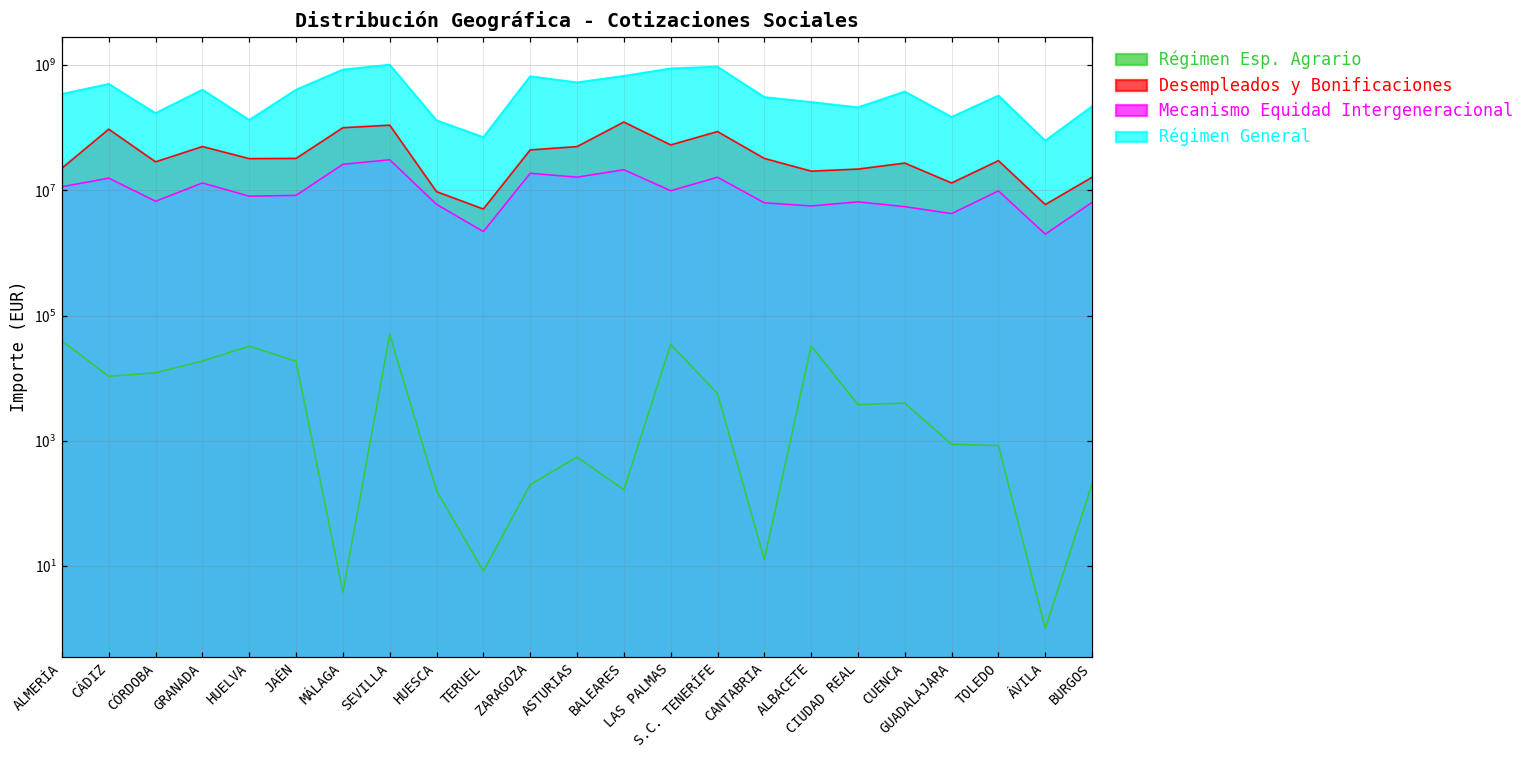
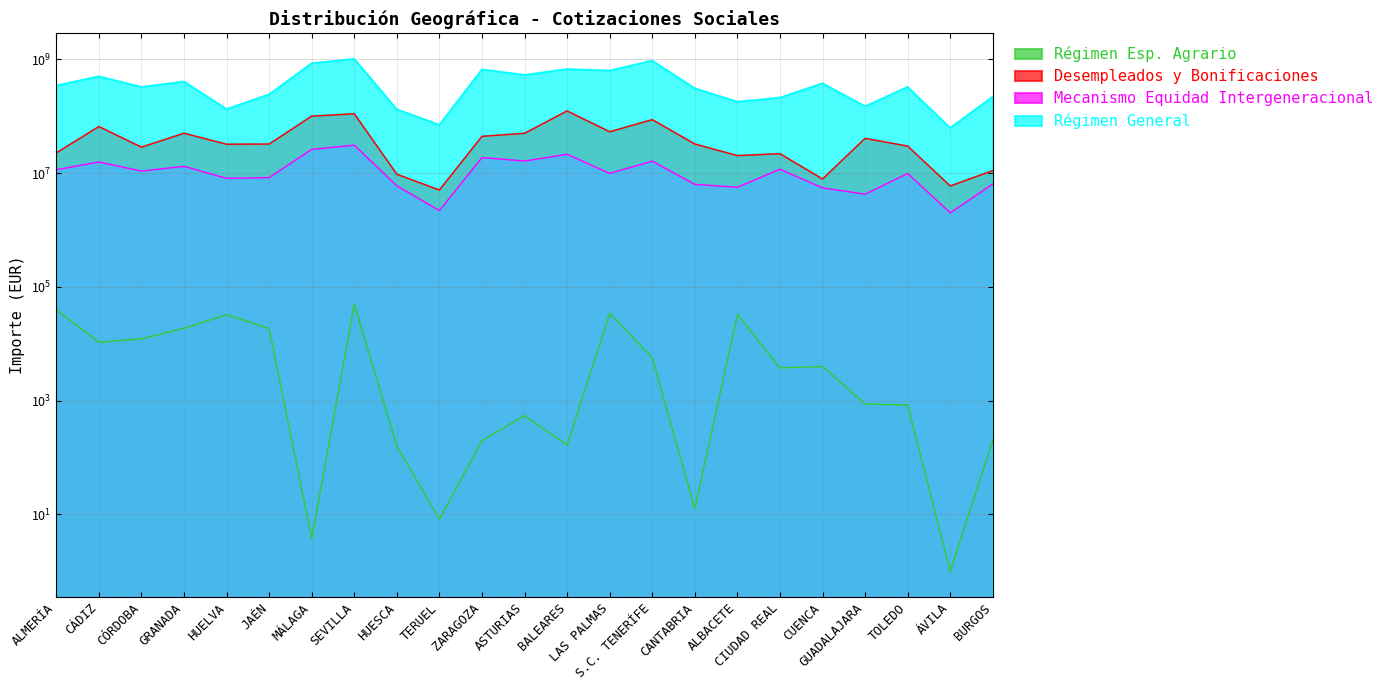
Desempleados y Bonificaciones, CÁDIZ: 100000000 -> 70000000
Mecanismo Equidad Intergeneracional, CÓRDOBA: 7000000 -> 11000000
Régimen General, CÓRDOBA: 170000000 -> 300000000
Régimen General, JAÉN: 400000000 -> 240000000
Régimen General, LAS PALMAS: 900000000 -> 600000000
Régimen General, ALBACETE: 300000000 -> 180000000
Mecanismo Equidad Intergeneracional, CIUDAD REAL: 7000000 -> 12000000
Desempleados y Bonificaciones, CUENCA: 30000000 -> 8000000
Desempleados y Bonificaciones, GUADALAJARA: 13000000 -> 40000000
Desempleados y Bonificaciones, BURGOS: 16000000 -> 11000000
